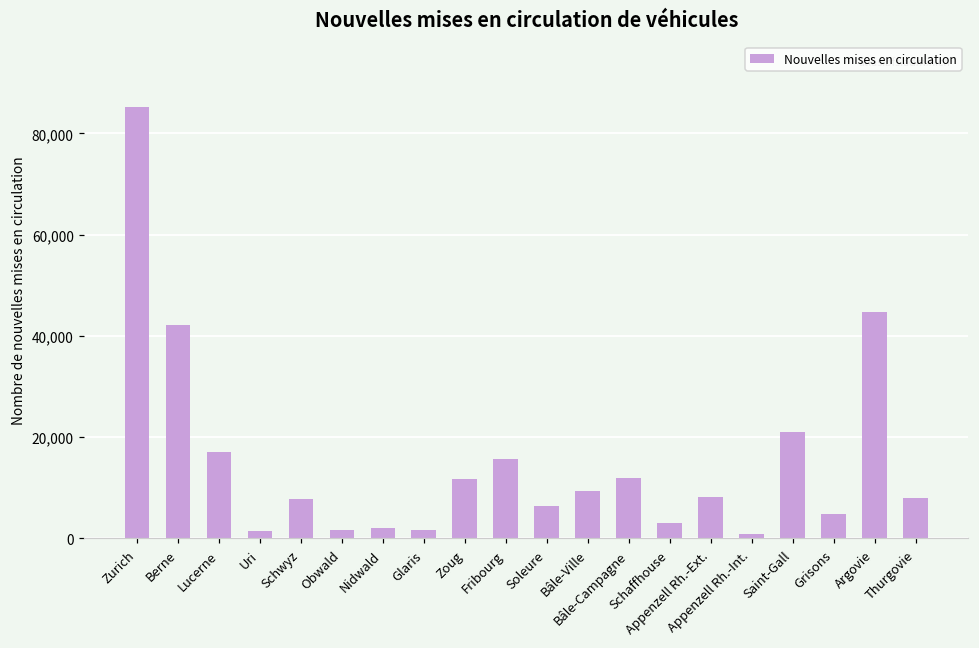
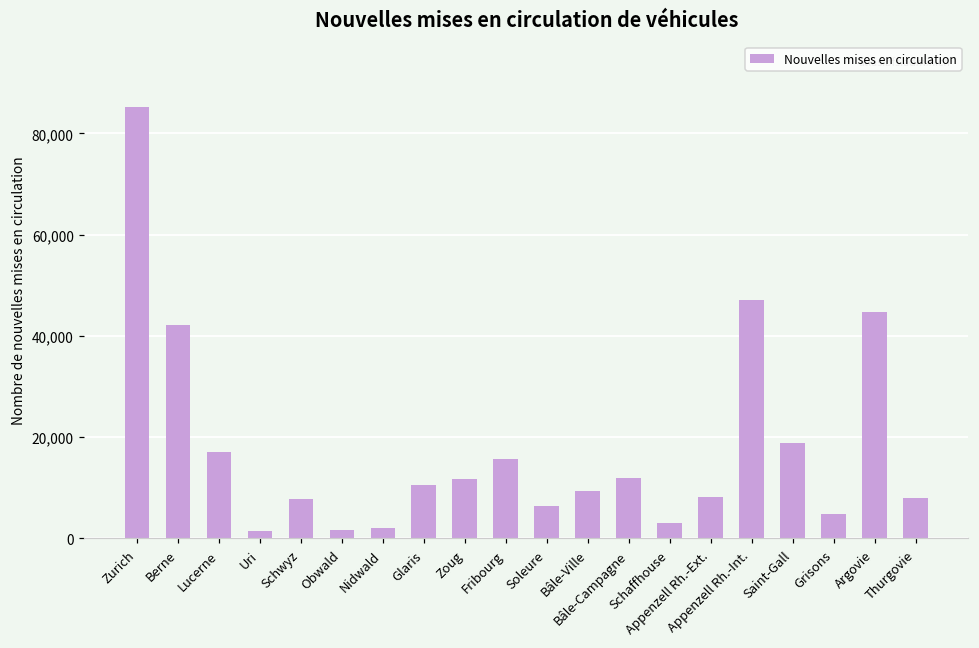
Glaris: 2,000 -> 11,000
Appenzell Rh.-Int.: 1,000 -> 47,000
Saint-Gall: 21,000 -> 19,000
